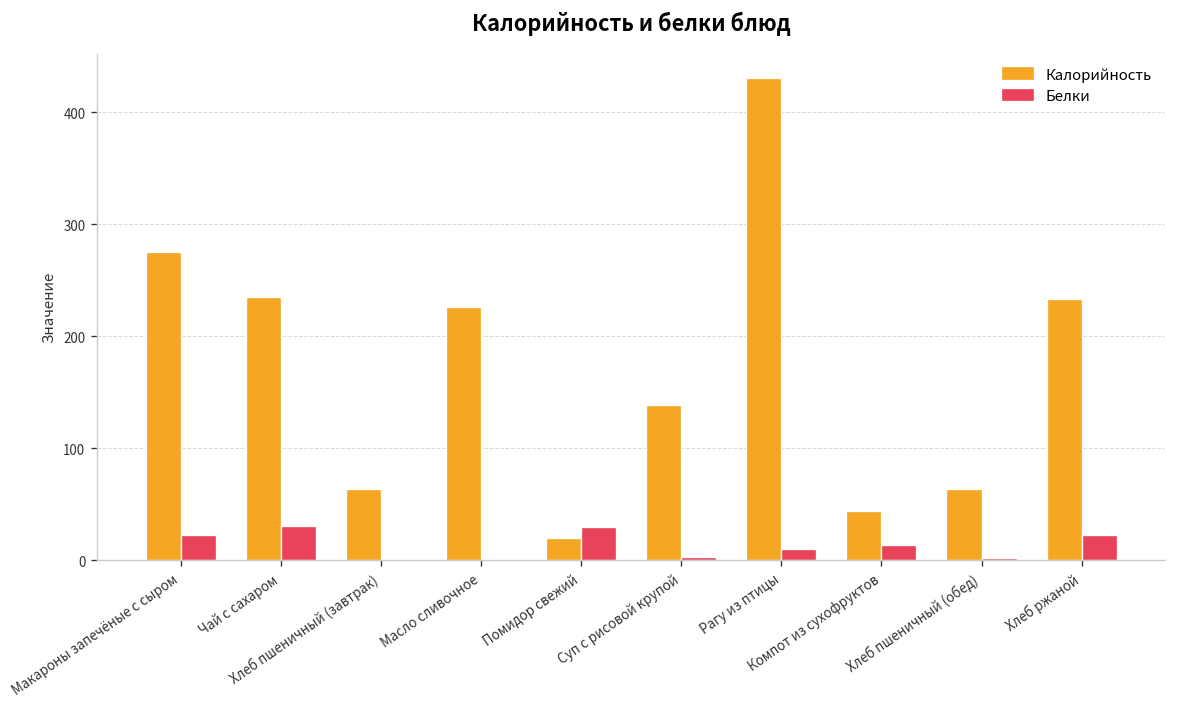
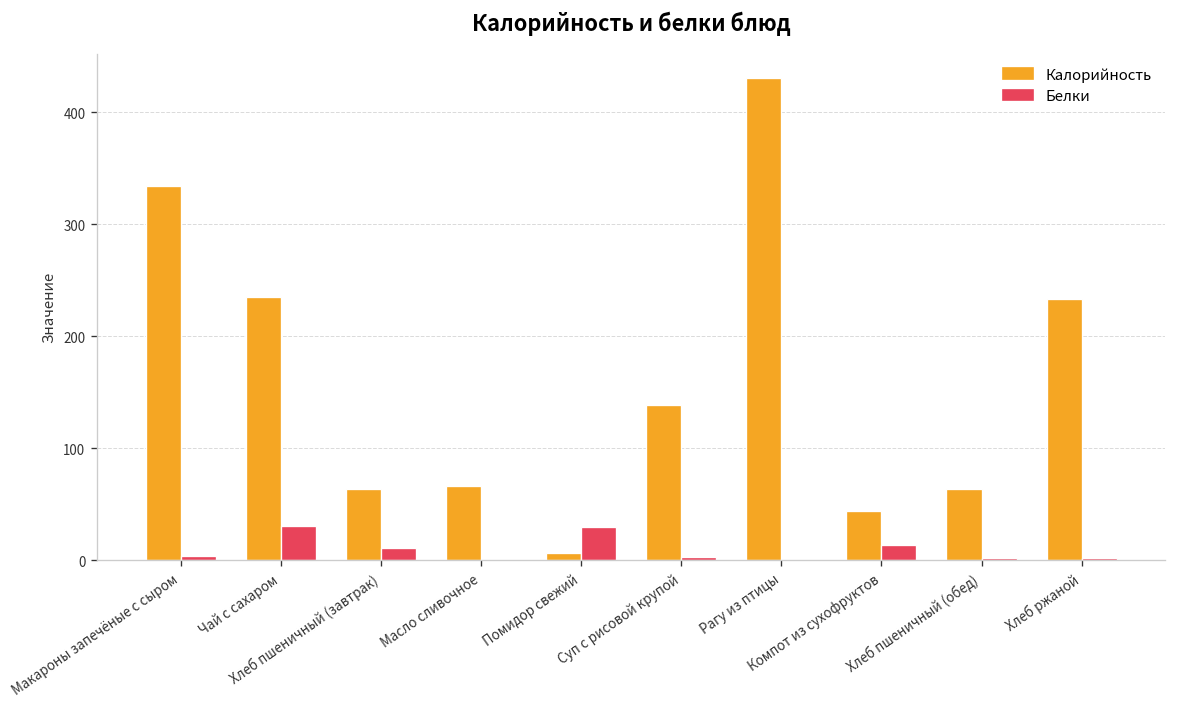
Калорийность, Макароны запечёные с сыром: 270 -> 330
Белки, Макароны запечёные с сыром: 20 -> 0
Белки, Хлеб пшеничный (завтрак): 0 -> 10
Калорийность, Масло сливочное: 230 -> 70
Калорийность, Помидор свежий: 20 -> 10
Белки, Рагу из птицы: 10 -> 0
Белки, Хлеб ржаной: 20 -> 0
